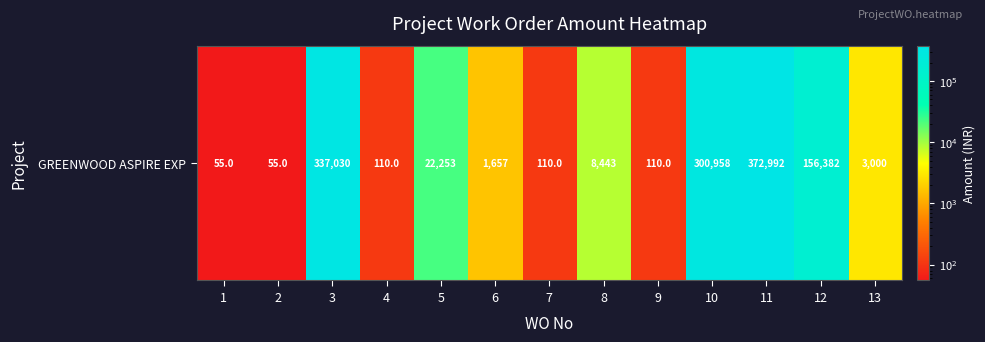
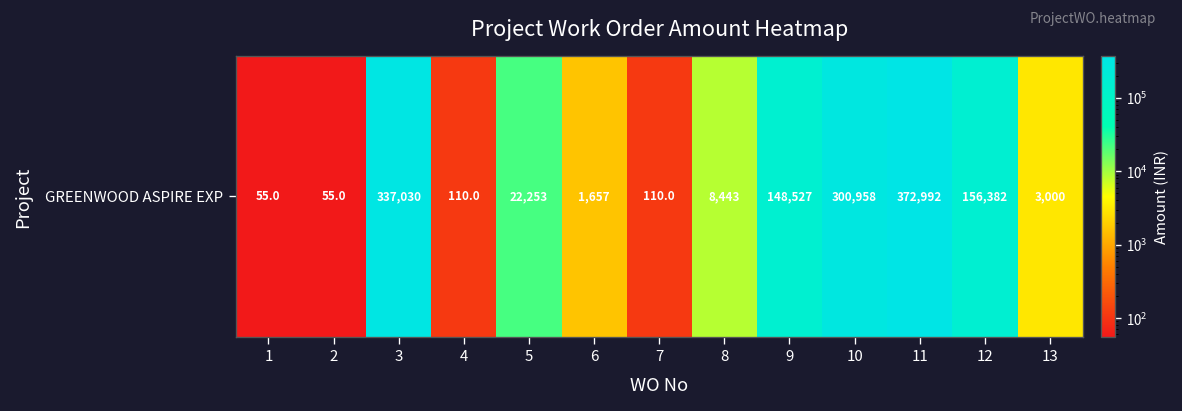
GREENWOOD ASPIRE EXP, 9: 110.0 -> 148,527
